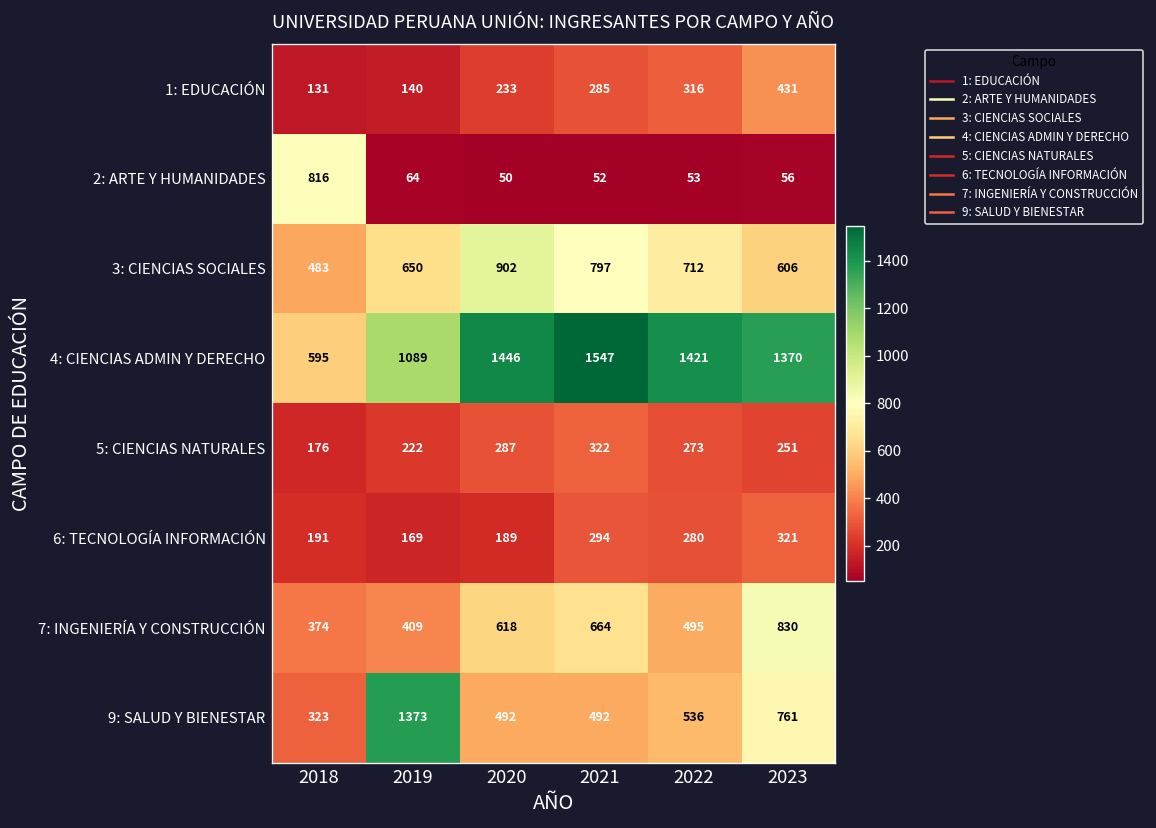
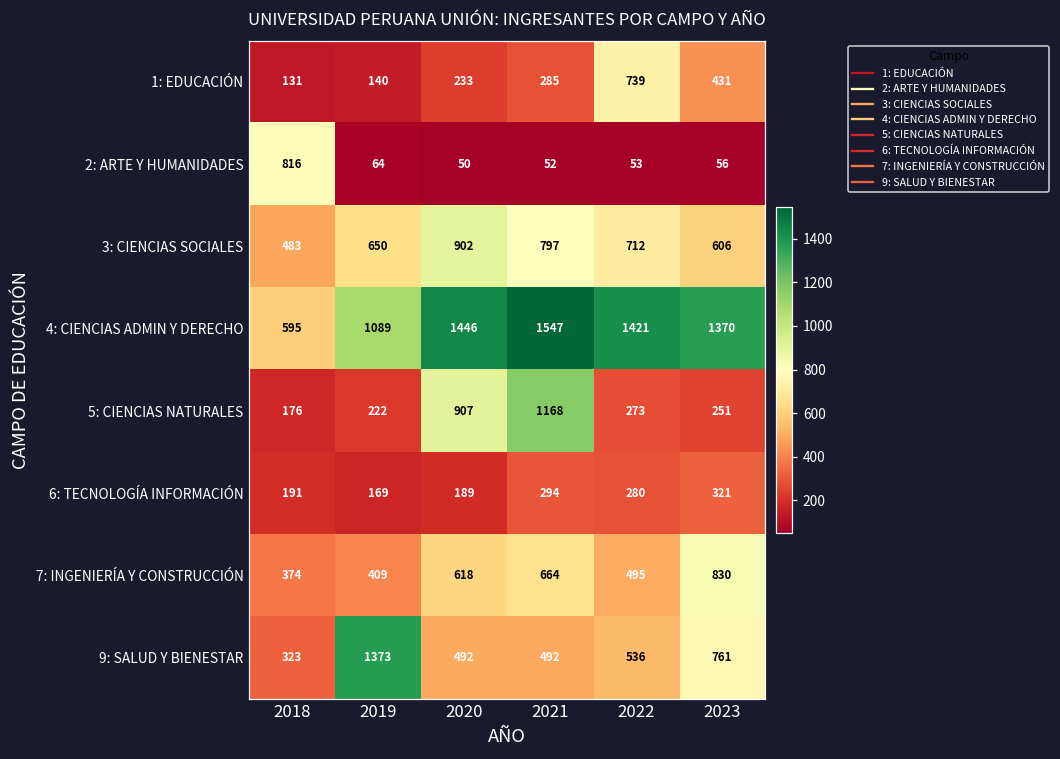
1: EDUCACIÓN, 2022: 316 -> 739
5: CIENCIAS NATURALES, 2020: 287 -> 907
5: CIENCIAS NATURALES, 2021: 322 -> 1168
